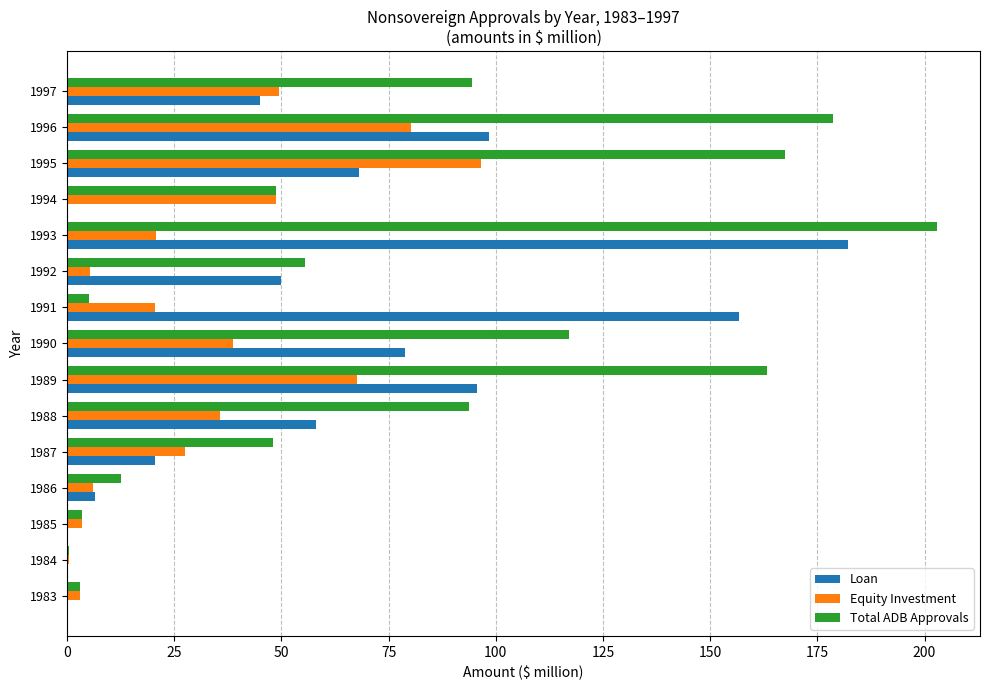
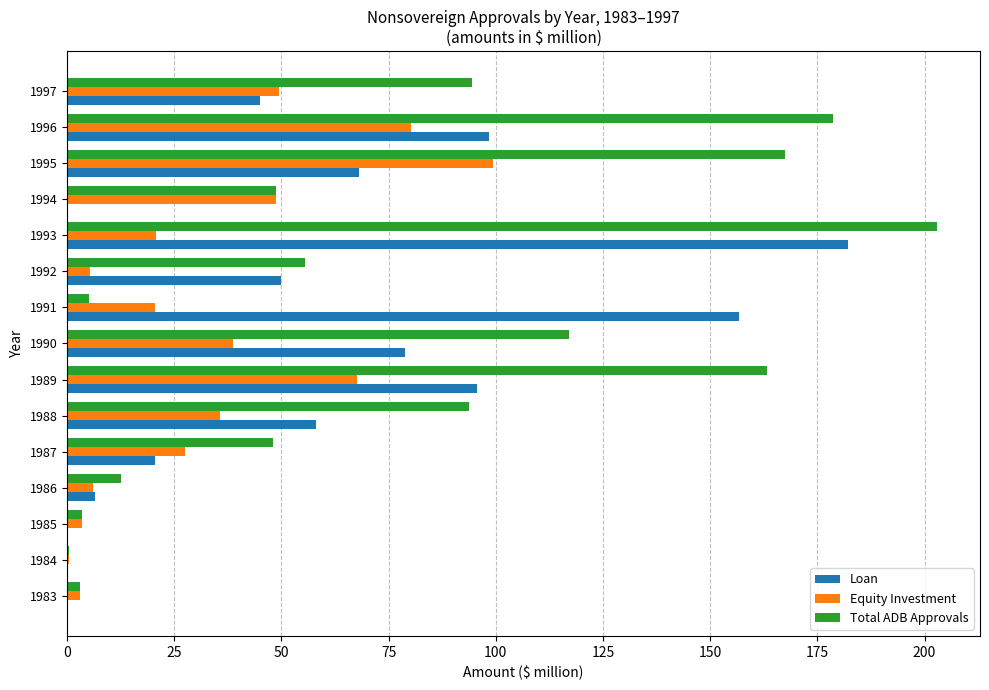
Equity Investment, 1995: 97 -> 99
